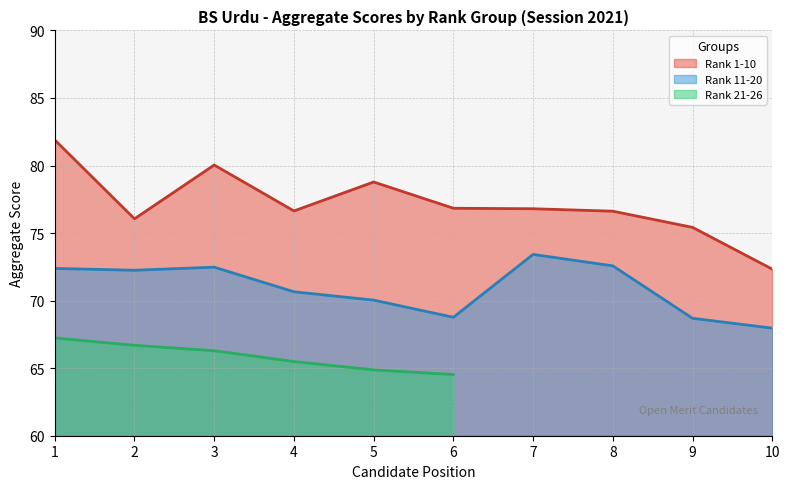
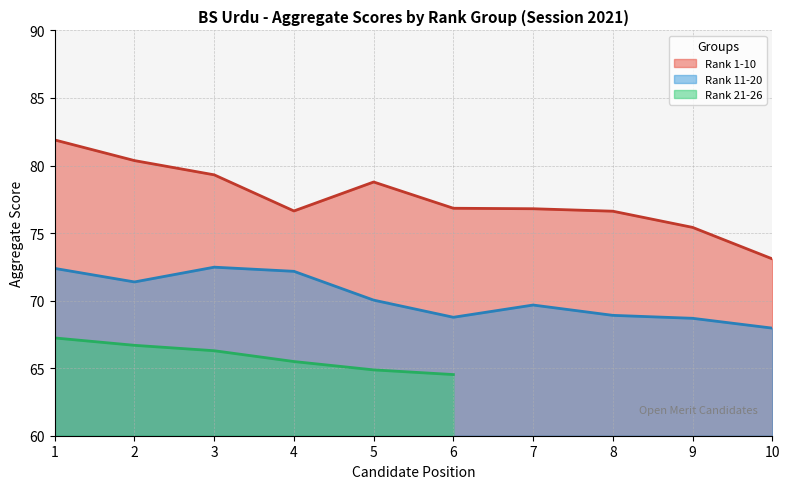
Rank 1-10, 2: 76.1 -> 80.4
Rank 11-20, 2: 72.2 -> 71.4
Rank 1-10, 3: 80.0 -> 79.3
Rank 11-20, 4: 70.7 -> 72.2
Rank 11-20, 7: 73.4 -> 69.7
Rank 11-20, 8: 72.6 -> 68.9
Rank 1-10, 10: 72.3 -> 73.1
